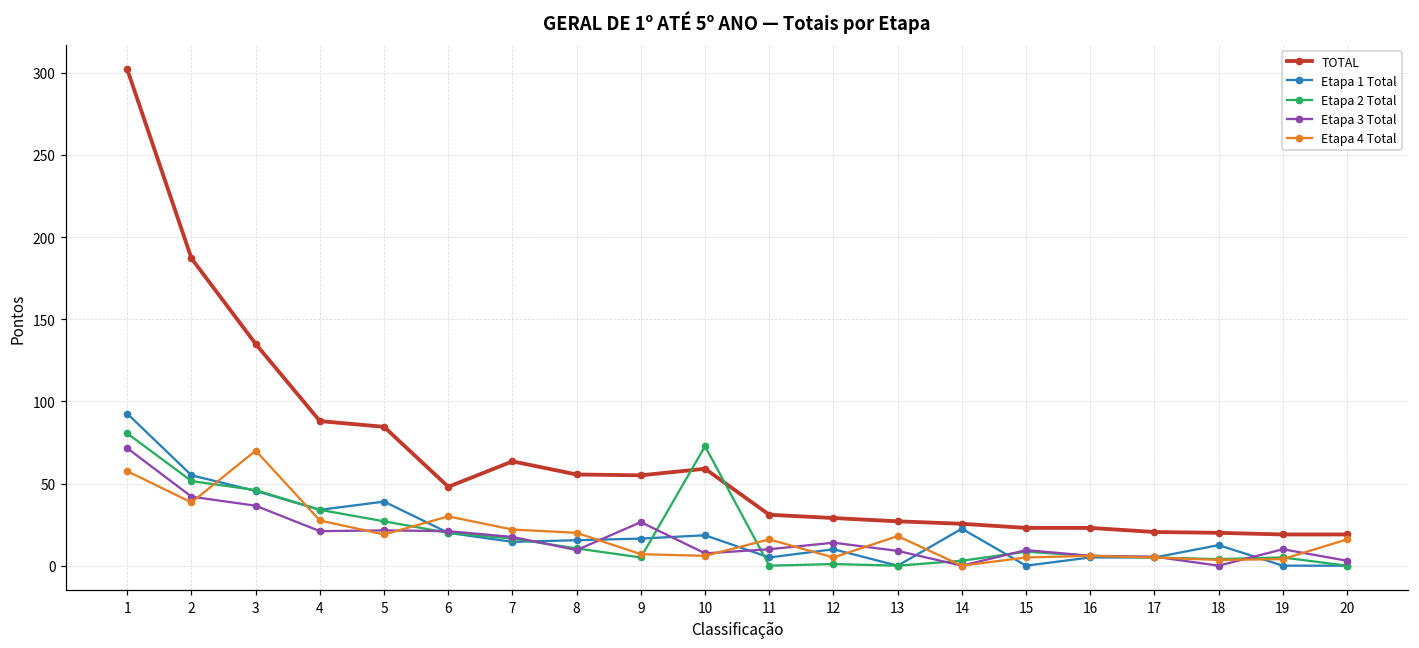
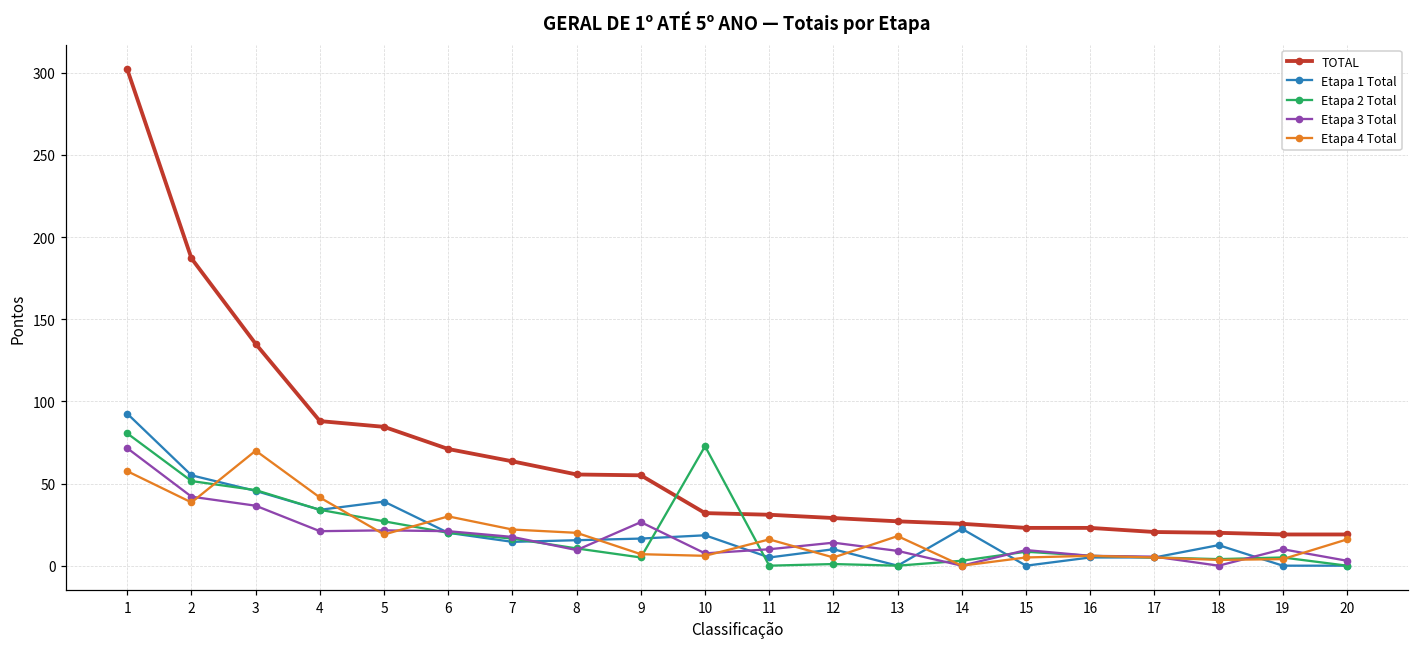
Etapa 4 Total, 4: 28 -> 42
TOTAL, 6: 48 -> 71
TOTAL, 10: 59 -> 32
